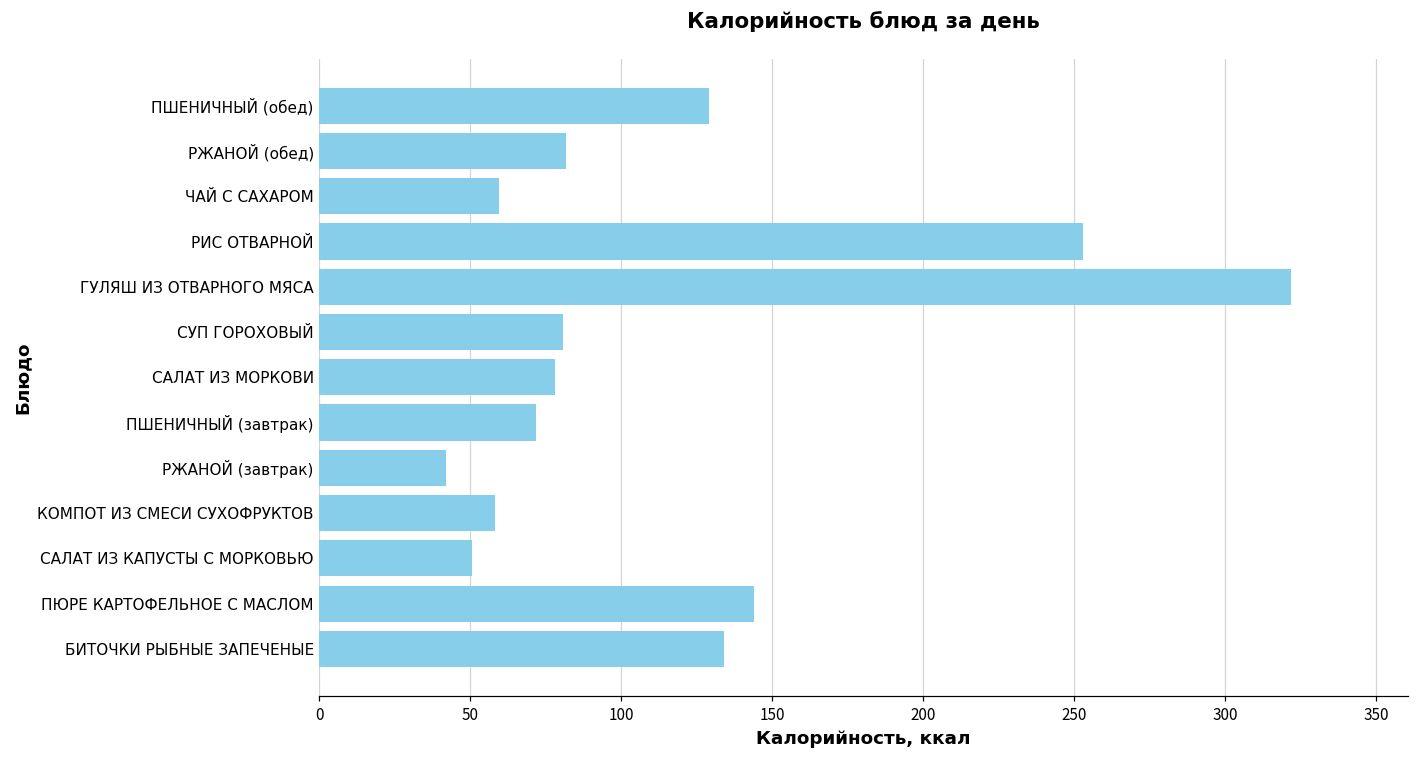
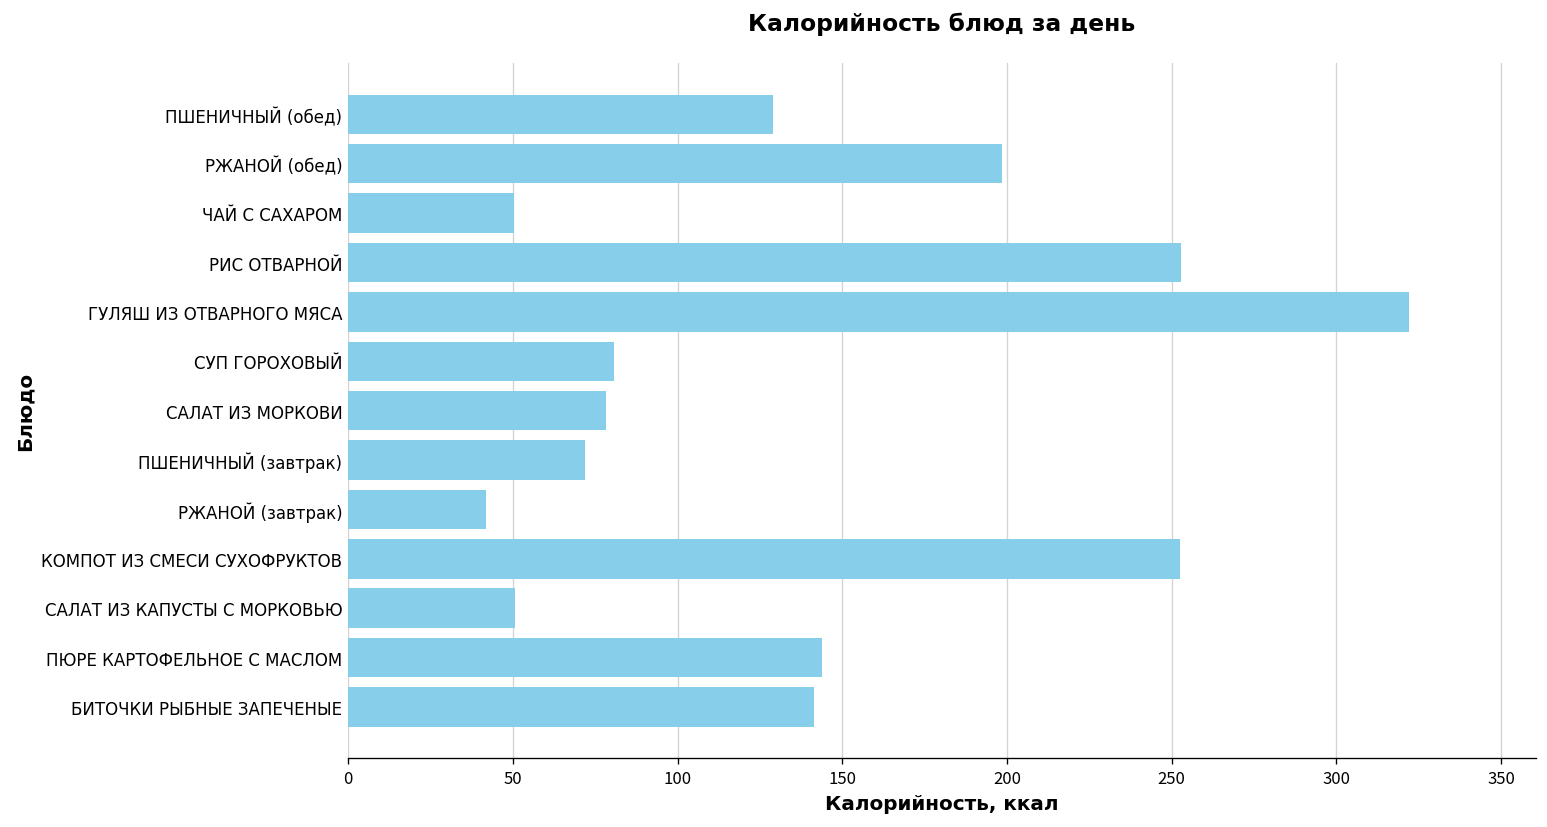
РЖАНОЙ (обед): 82 -> 199
ЧАЙ С САХАРОМ: 60 -> 50
КОМПОТ ИЗ СМЕСИ СУХОФРУКТОВ: 58 -> 253
БИТОЧКИ РЫБНЫЕ ЗАПЕЧЕНЫЕ: 134 -> 141
